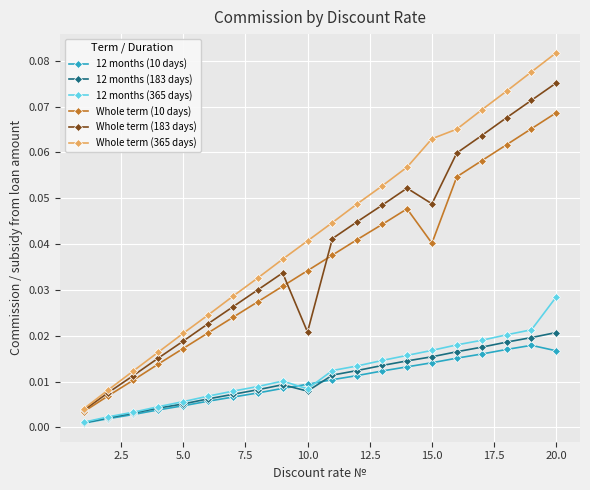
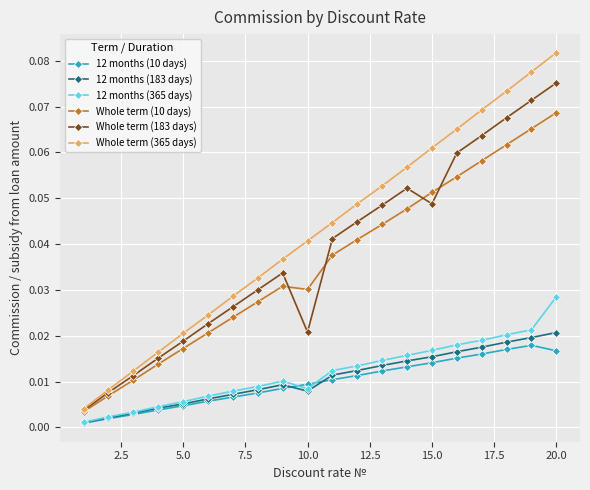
Whole term (10 days), 10.0: 0.034 -> 0.030
Whole term (10 days), 15.0: 0.040 -> 0.051
Whole term (365 days), 15.0: 0.063 -> 0.061
